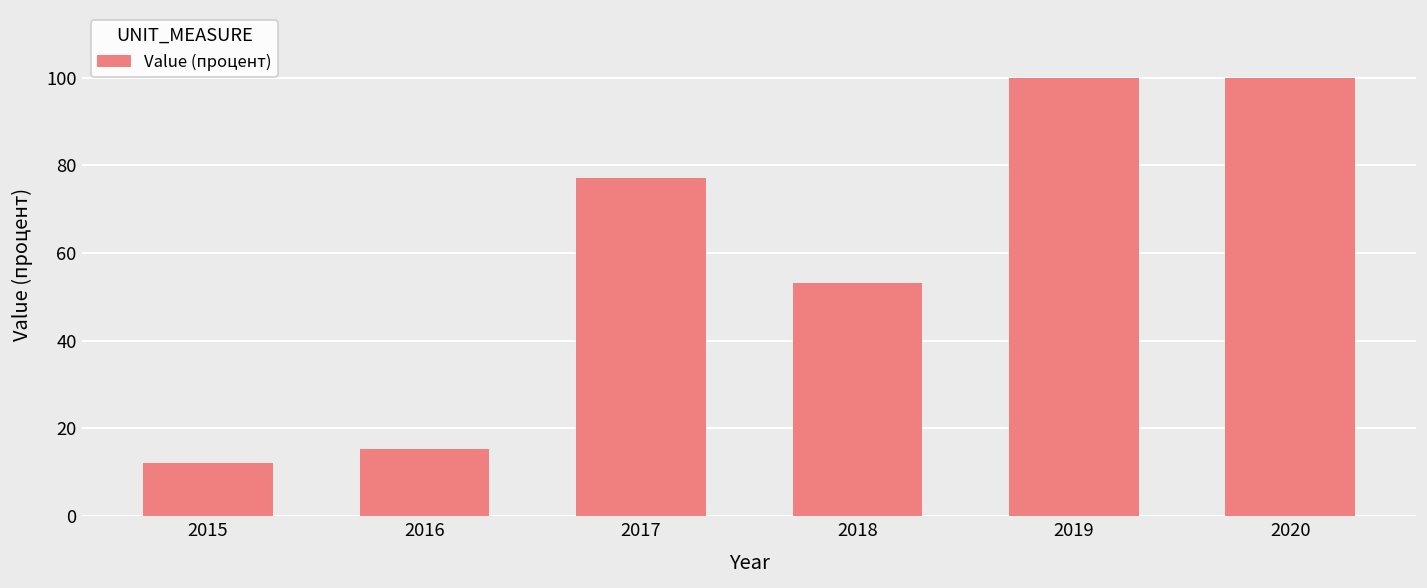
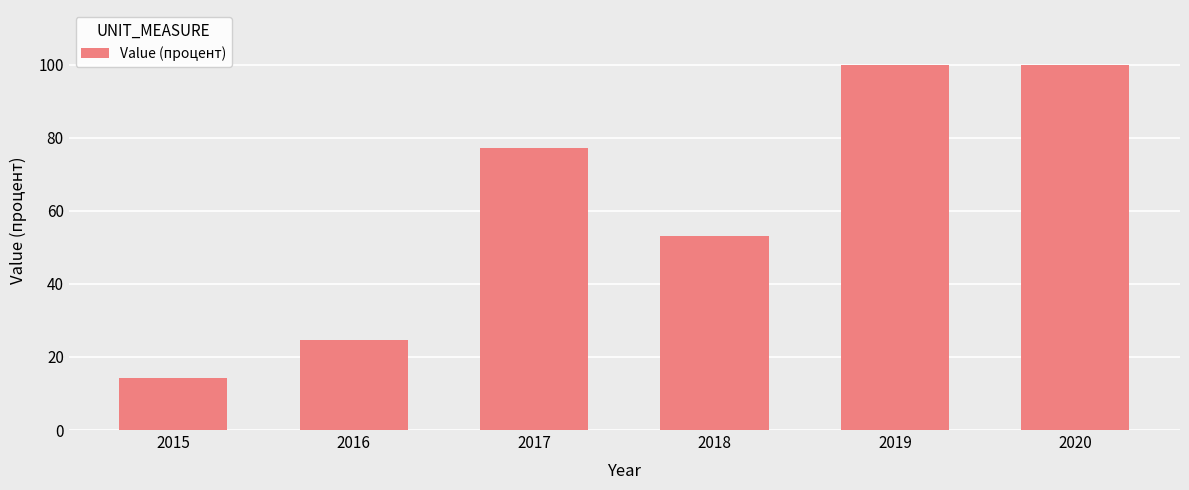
2015: 12 -> 14
2016: 15 -> 25
